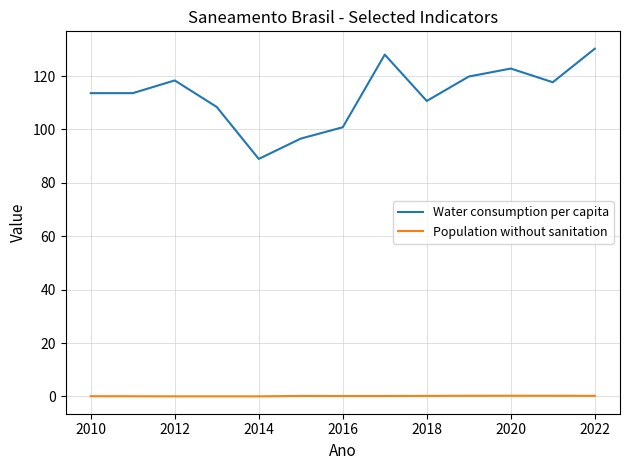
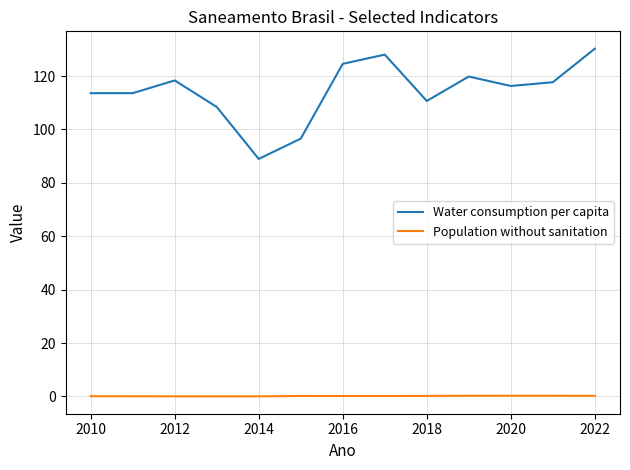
Water consumption per capita, 2016: 101 -> 125
Water consumption per capita, 2020: 123 -> 116
